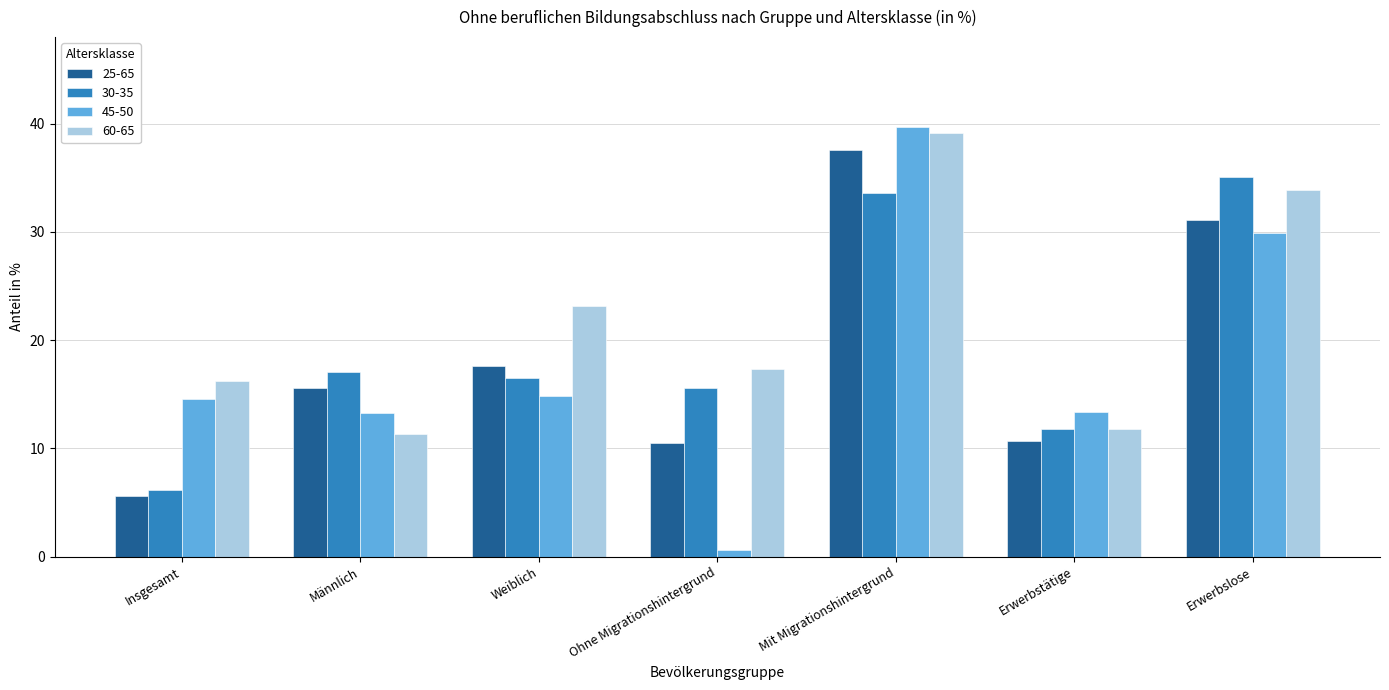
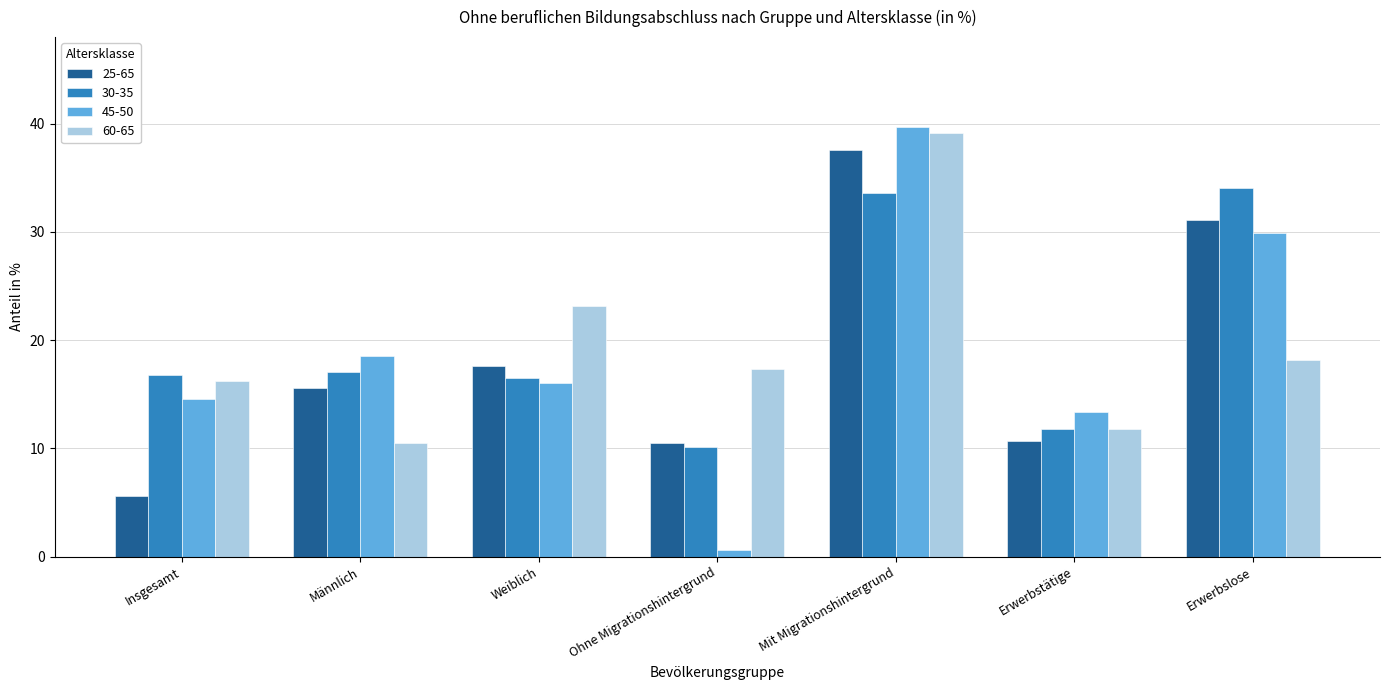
30-35, Insgesamt: 6.2 -> 16.8
45-50, Männlich: 13.3 -> 18.5
60-65, Männlich: 11.3 -> 10.5
45-50, Weiblich: 14.8 -> 16.0
30-35, Ohne Migrationshintergrund: 15.6 -> 10.1
30-35, Erwerbslose: 35.1 -> 34.1
60-65, Erwerbslose: 33.9 -> 18.2
